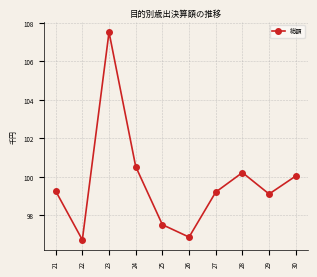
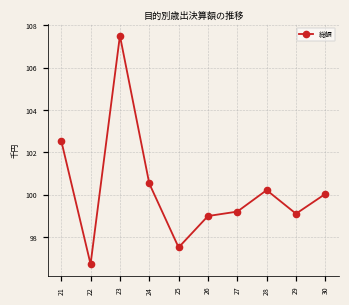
21: 99.3 -> 102.6
26: 96.9 -> 99.0
